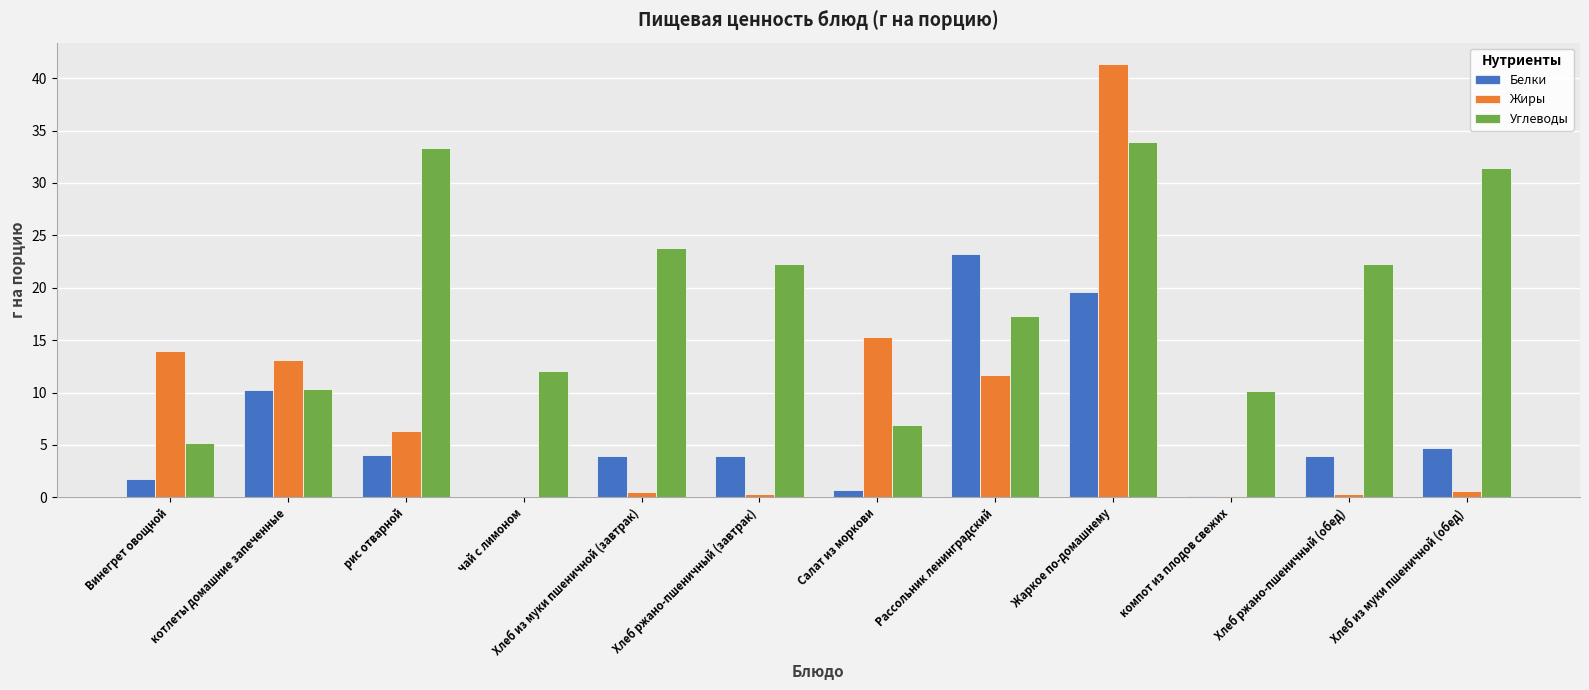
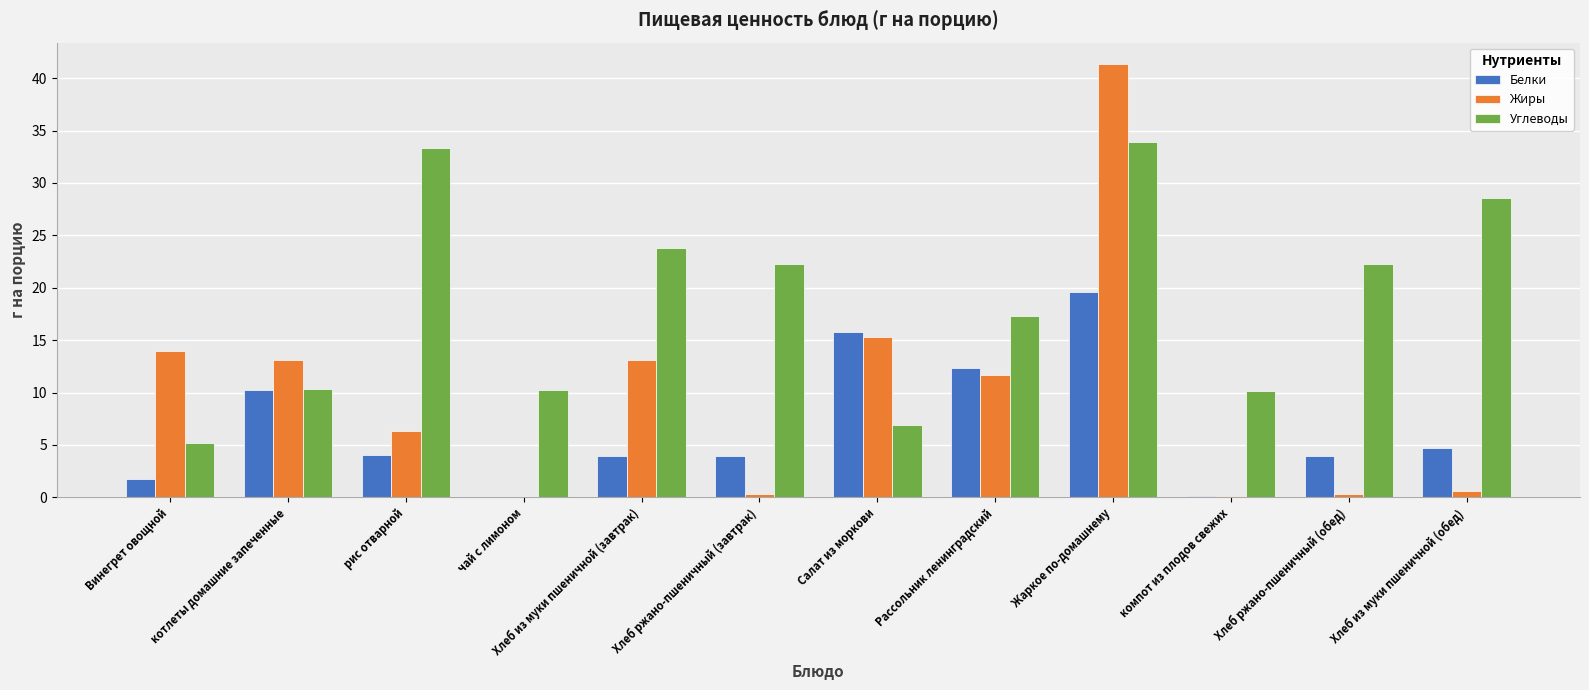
Углеводы, чай с лимоном: 12.0 -> 10.3
Жиры, Хлеб из муки пшеничной (завтрак): 0.5 -> 13.1
Белки, Салат из моркови: 0.7 -> 15.8
Белки, Рассольник ленинградский: 23.2 -> 12.3
Углеводы, Хлеб из муки пшеничной (обед): 31.4 -> 28.6
